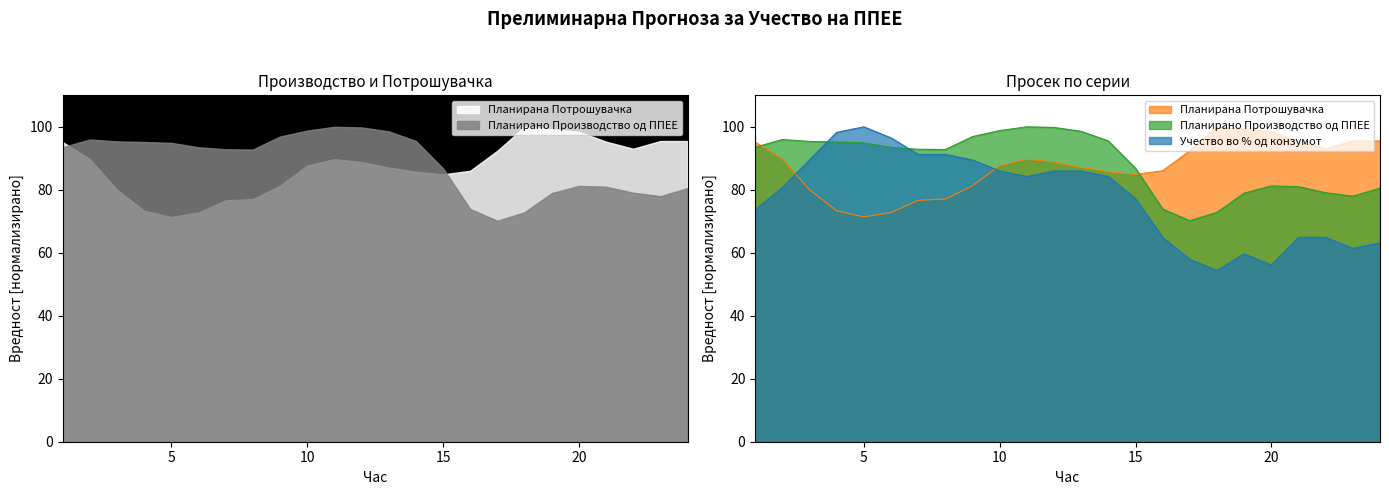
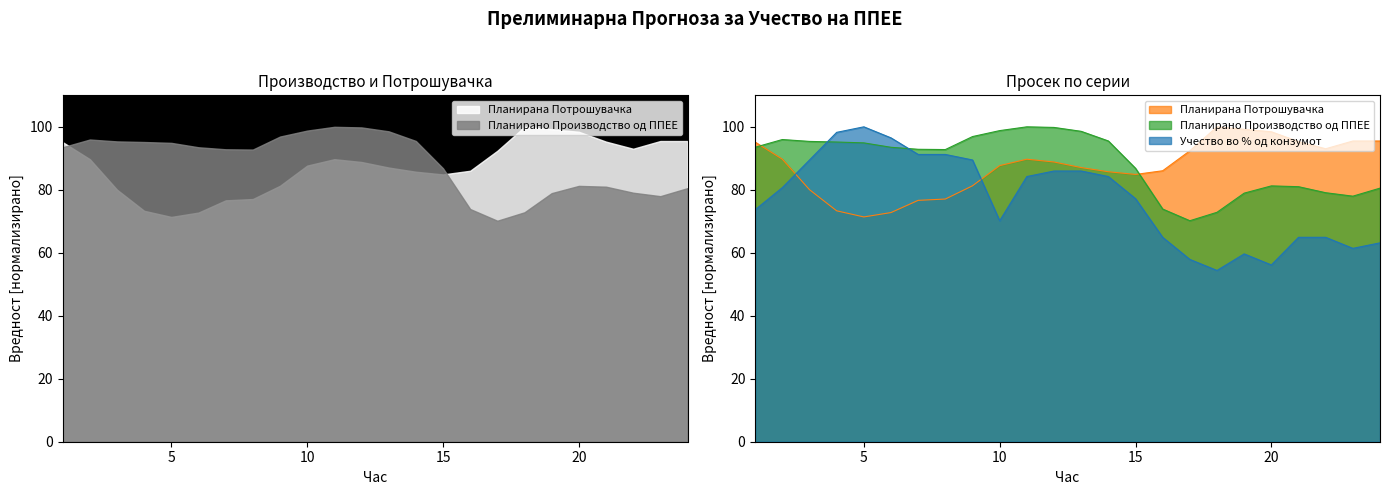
Просек по серии, Учество во % од конзумот, 10: 86 -> 70
